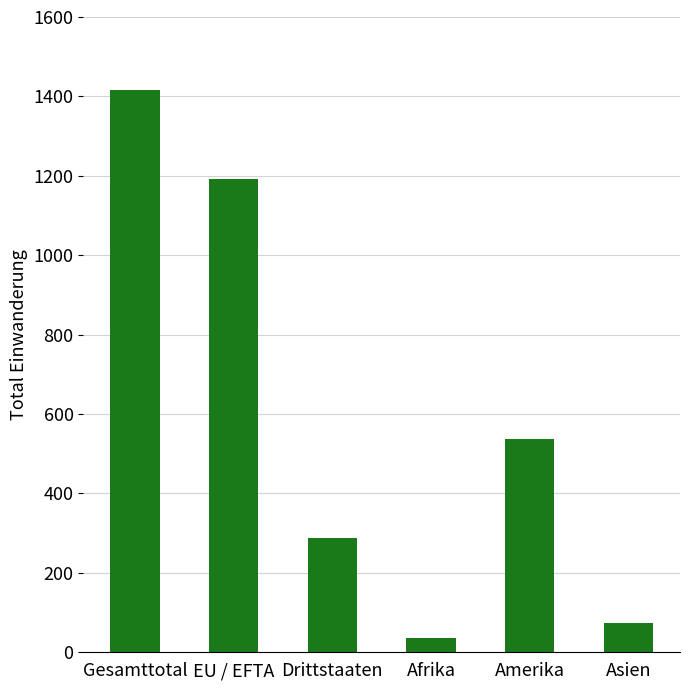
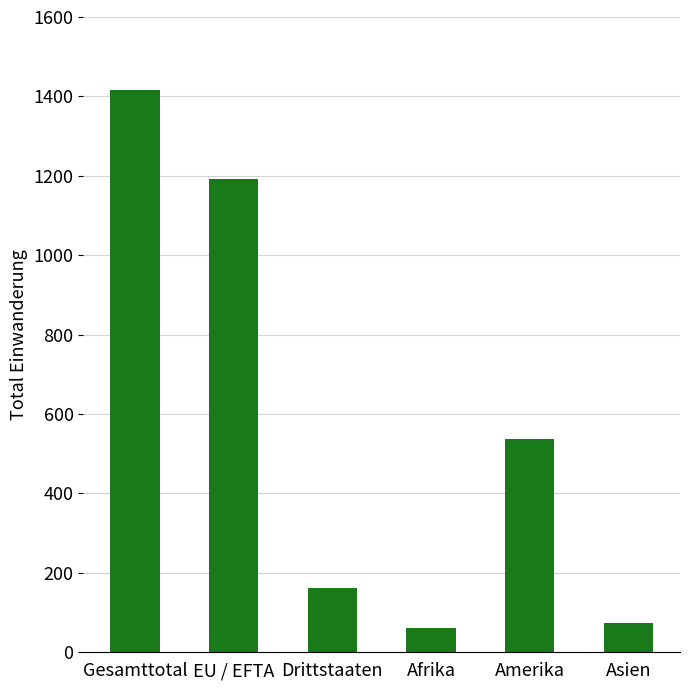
Drittstaaten: 290 -> 160
Afrika: 40 -> 60
